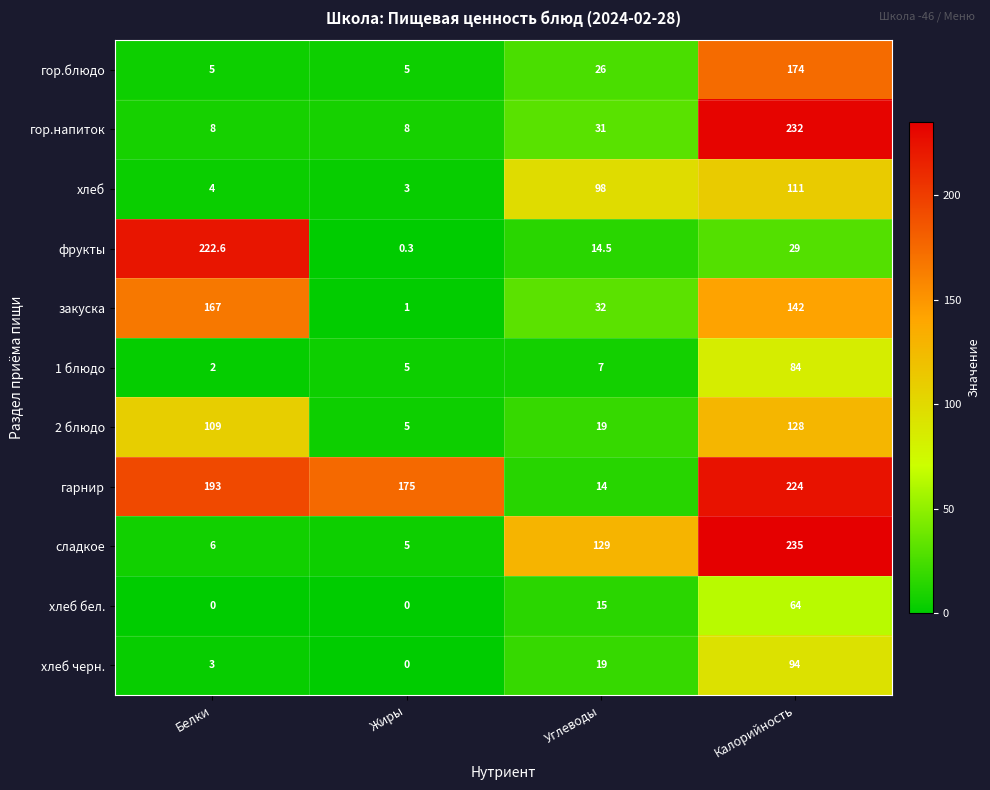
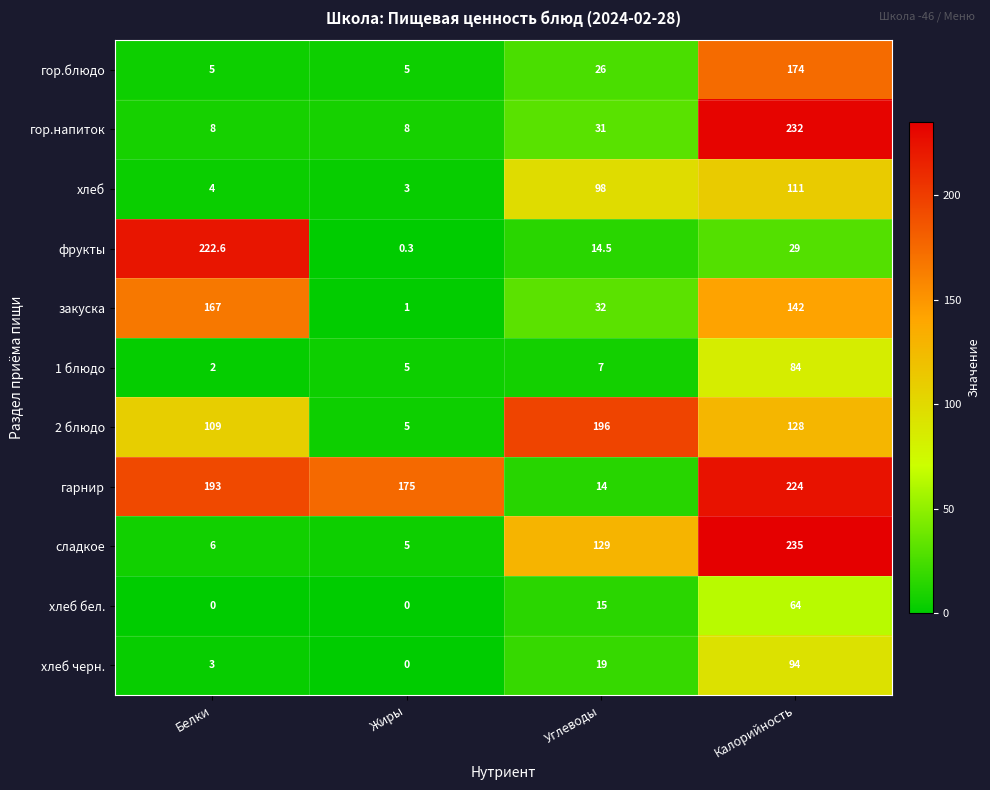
2 блюдо, Углеводы: 19 -> 196
